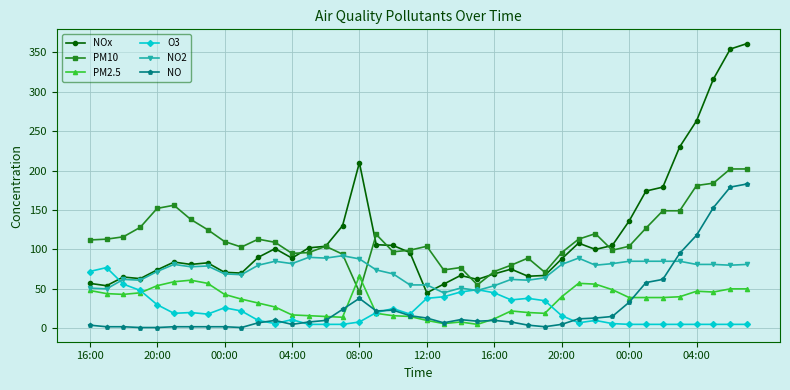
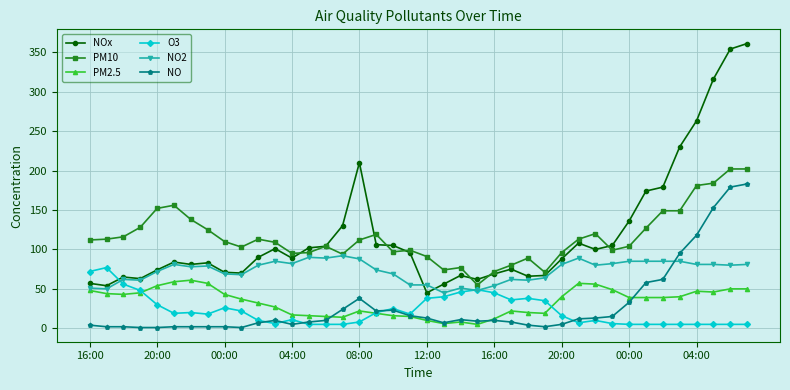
PM10, 08:00: 50 -> 110
PM2.5, 08:00: 70 -> 20
PM10, 12:00: 100 -> 90
